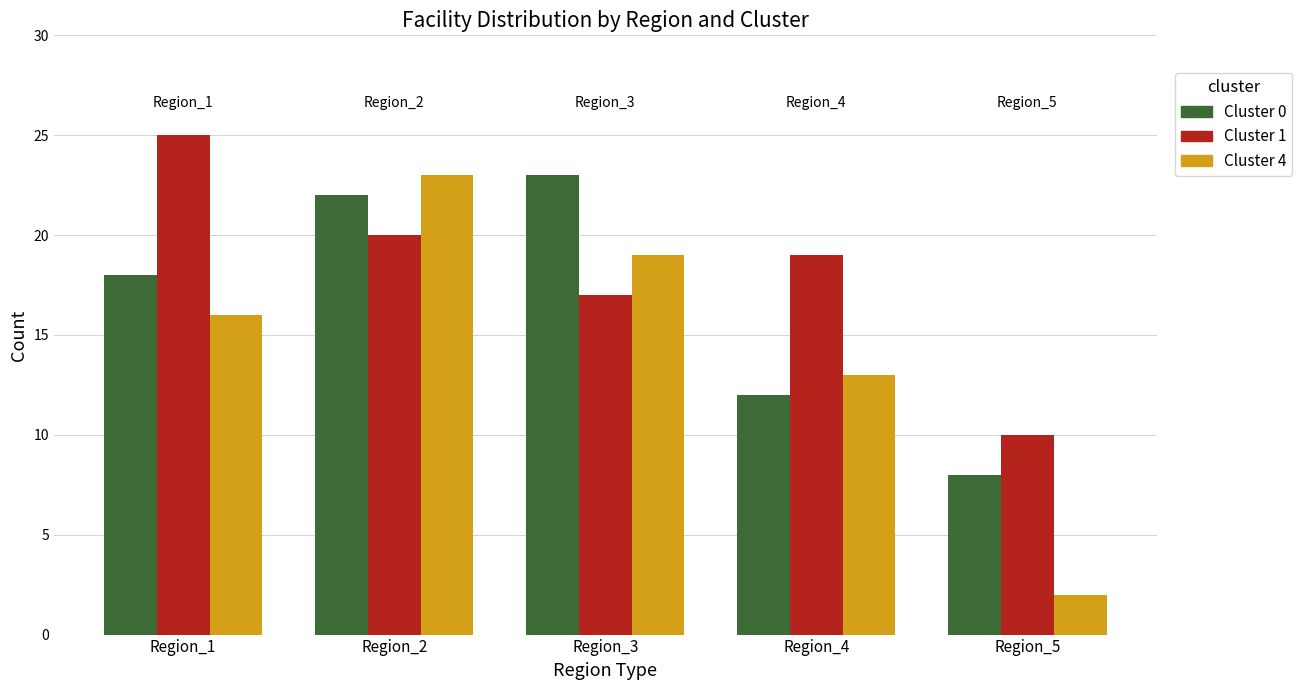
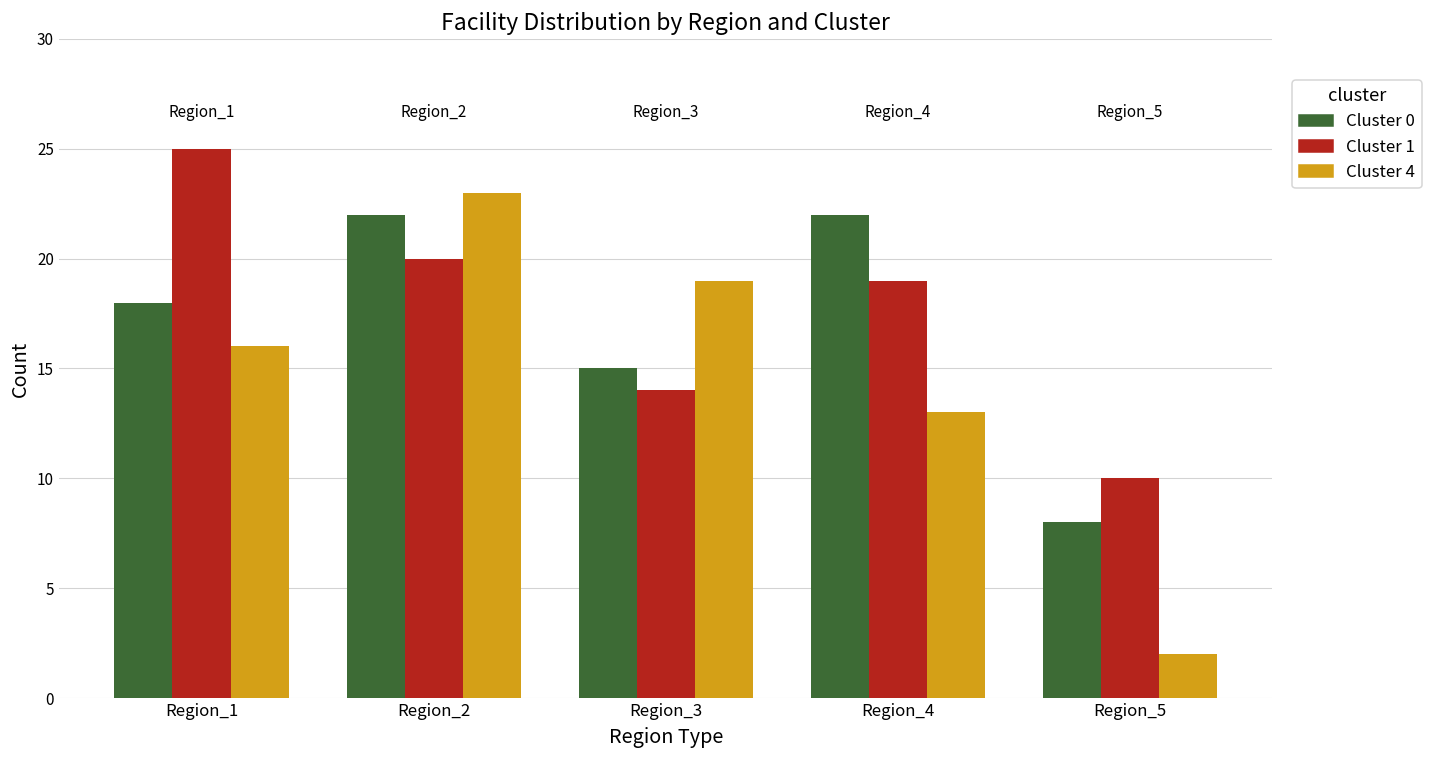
Cluster 0, Region_3: 23 -> 15
Cluster 1, Region_3: 17 -> 14
Cluster 0, Region_4: 12 -> 22
